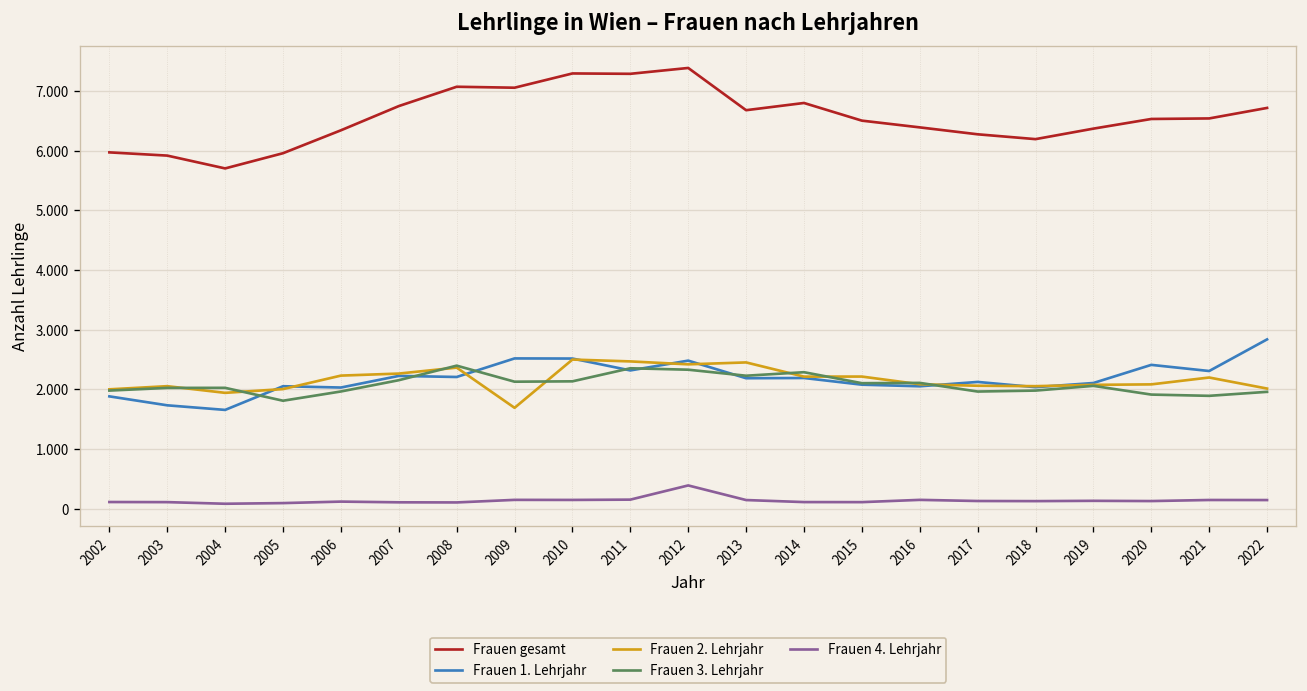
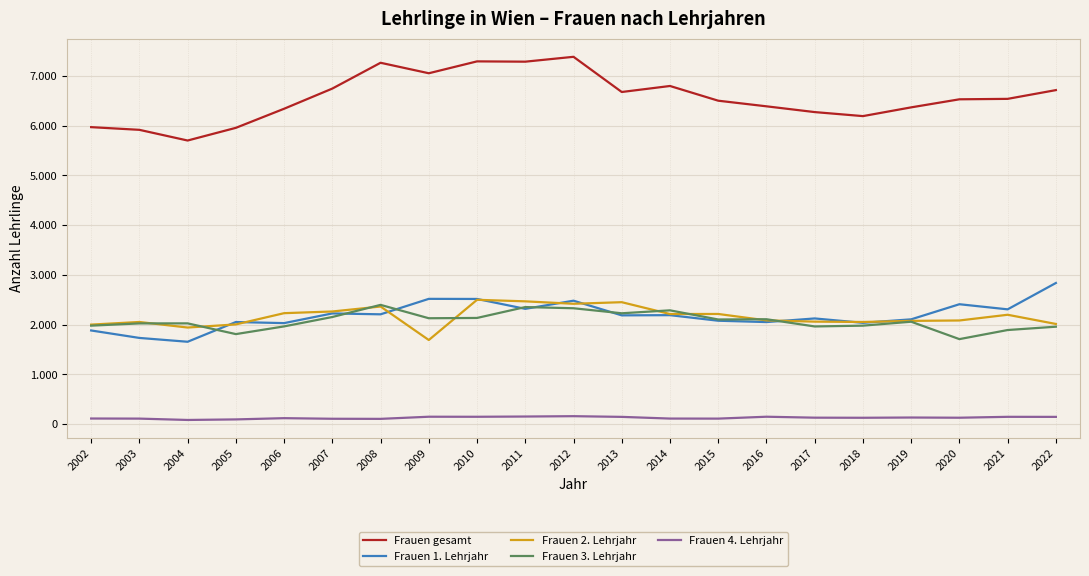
Frauen gesamt, 2008: 7.1 -> 7.3
Frauen 4. Lehrjahr, 2012: 0.4 -> 0.2
Frauen 3. Lehrjahr, 2020: 1.9 -> 1.7
